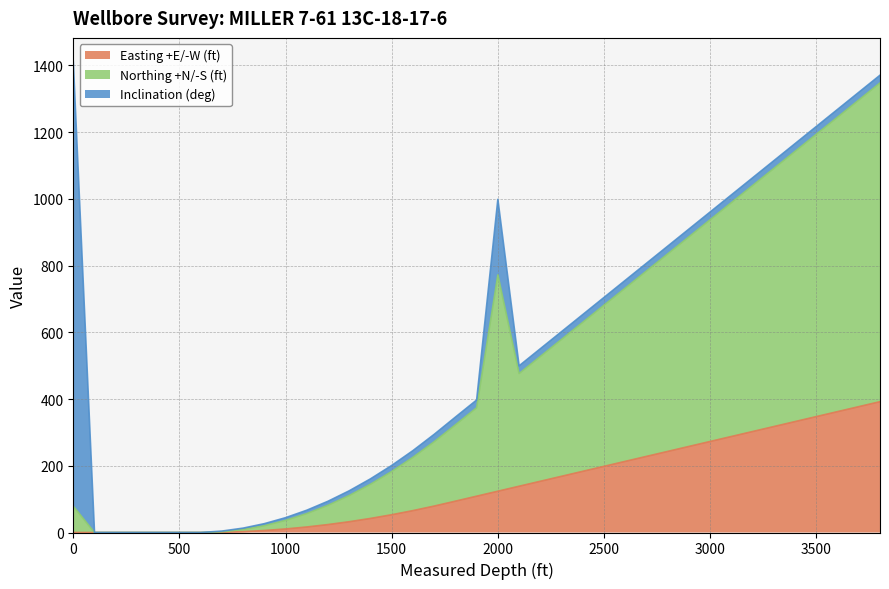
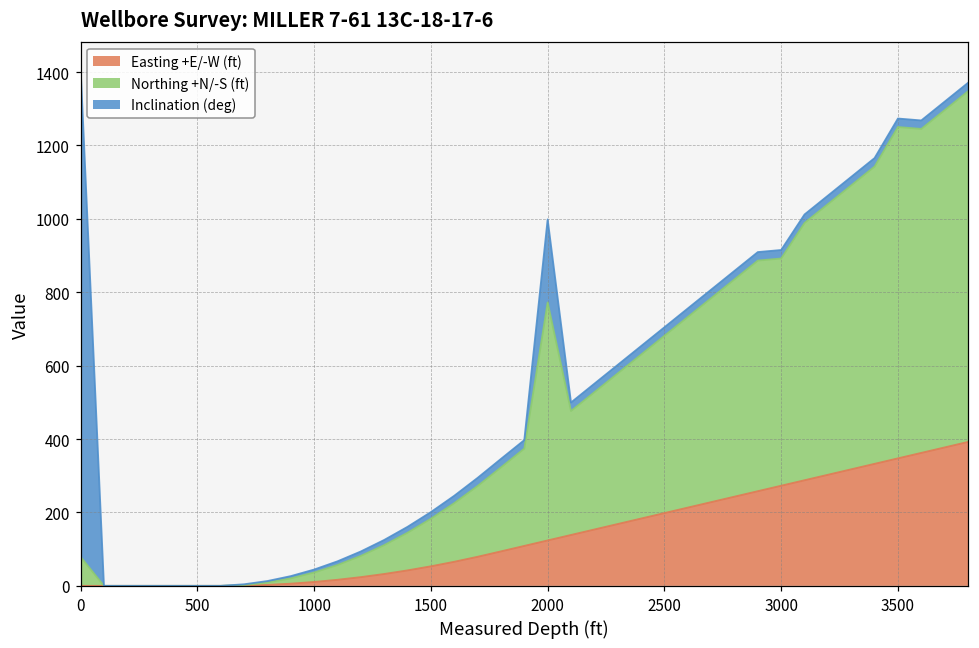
Northing +N/-S (ft), 3000: 660 -> 620
Northing +N/-S (ft), 3500: 850 -> 900
